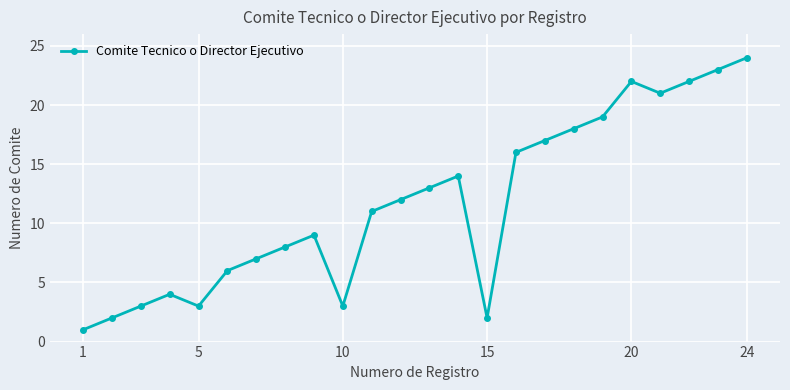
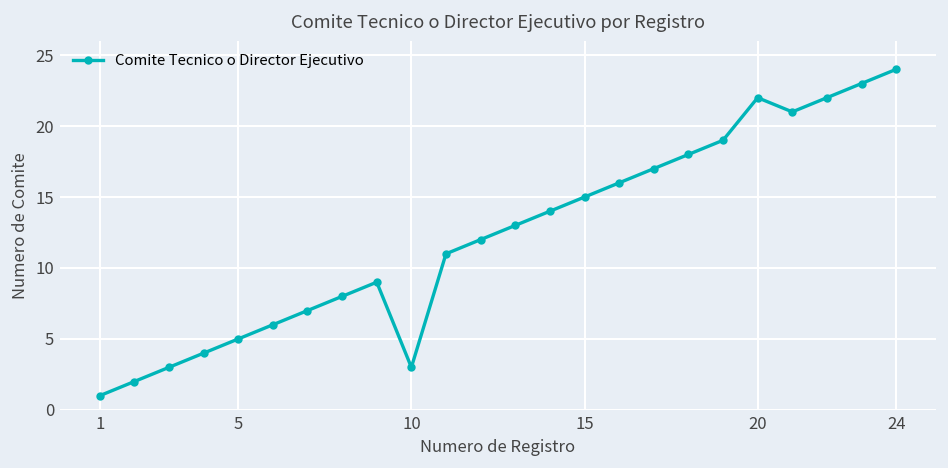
5: 3 -> 5
15: 2 -> 15
